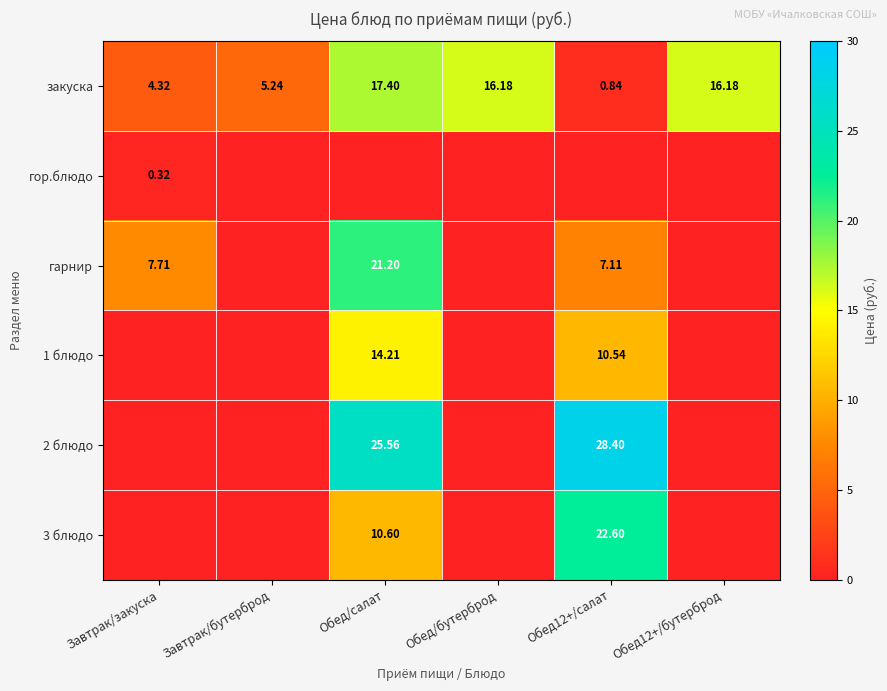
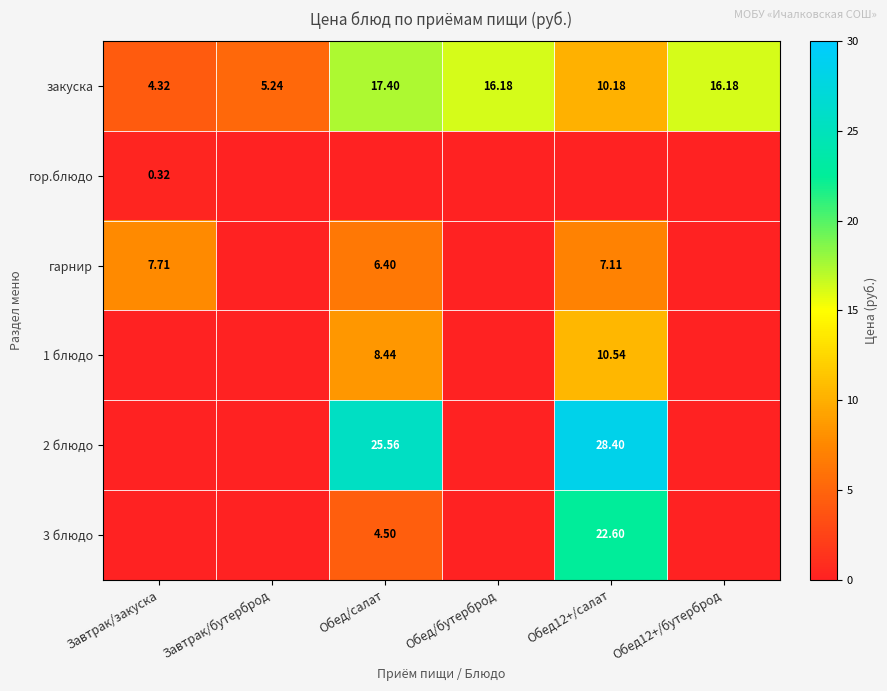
закуска, Обед12+/салат: 0.84 -> 10.18
гарнир, Обед/салат: 21.20 -> 6.40
1 блюдо, Обед/салат: 14.21 -> 8.44
3 блюдо, Обед/салат: 10.60 -> 4.50
